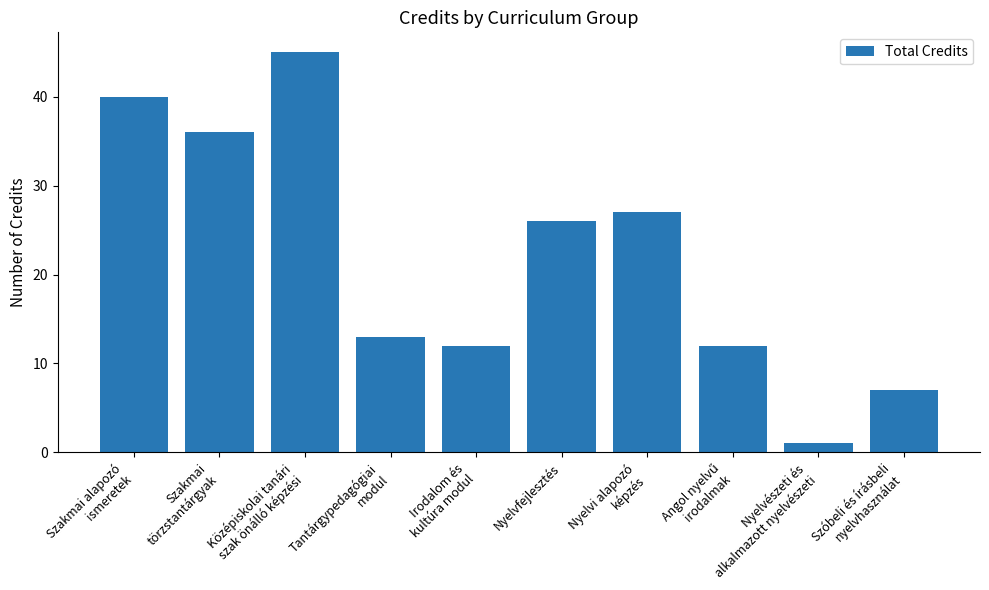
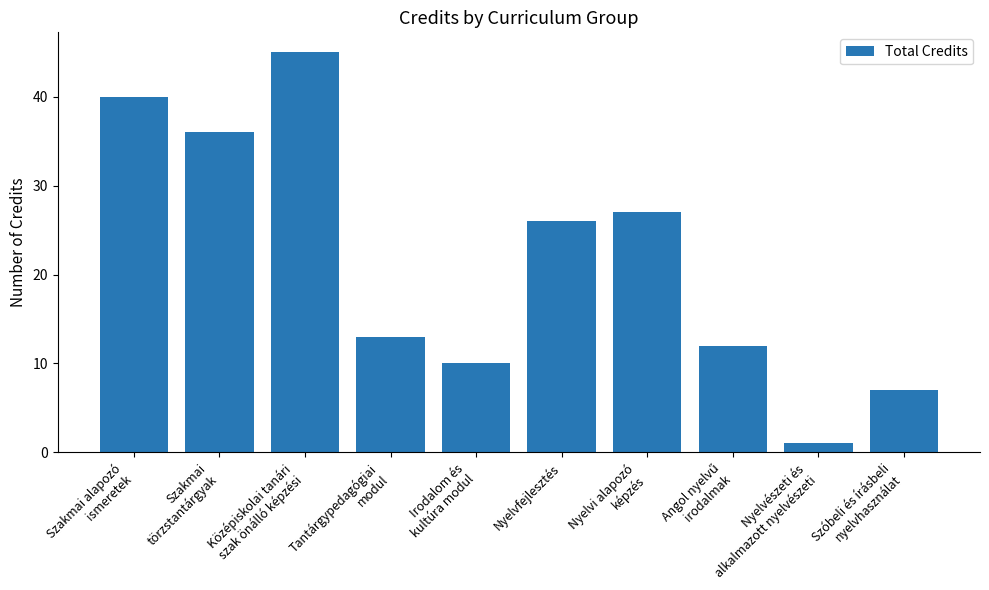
Irodalom és kultúra modul: 12 -> 10
